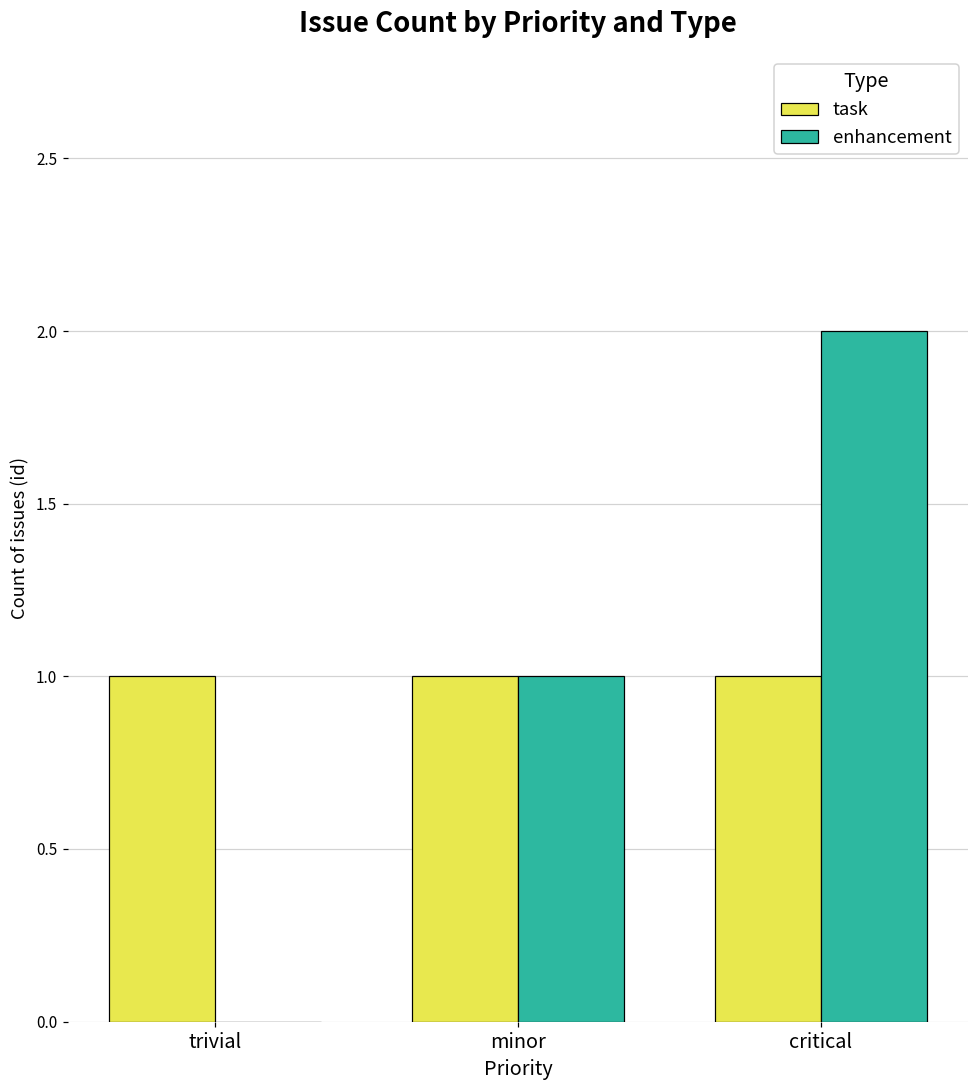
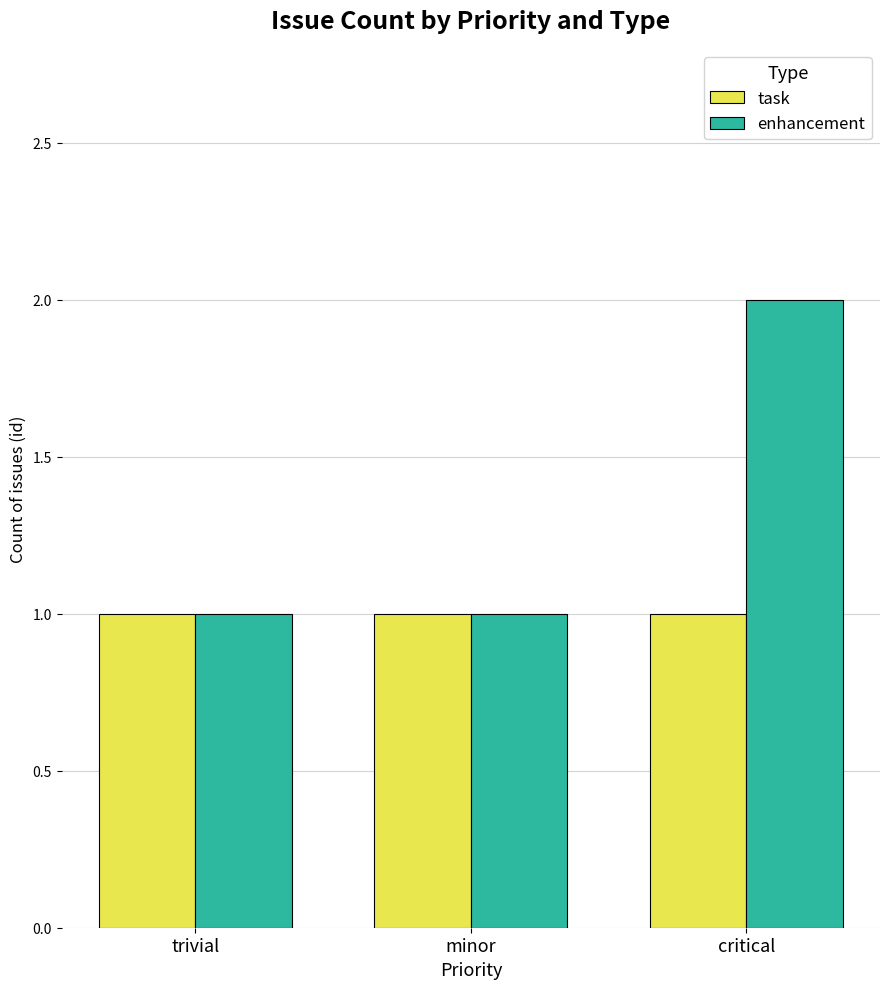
enhancement, trivial: 0 -> 1
